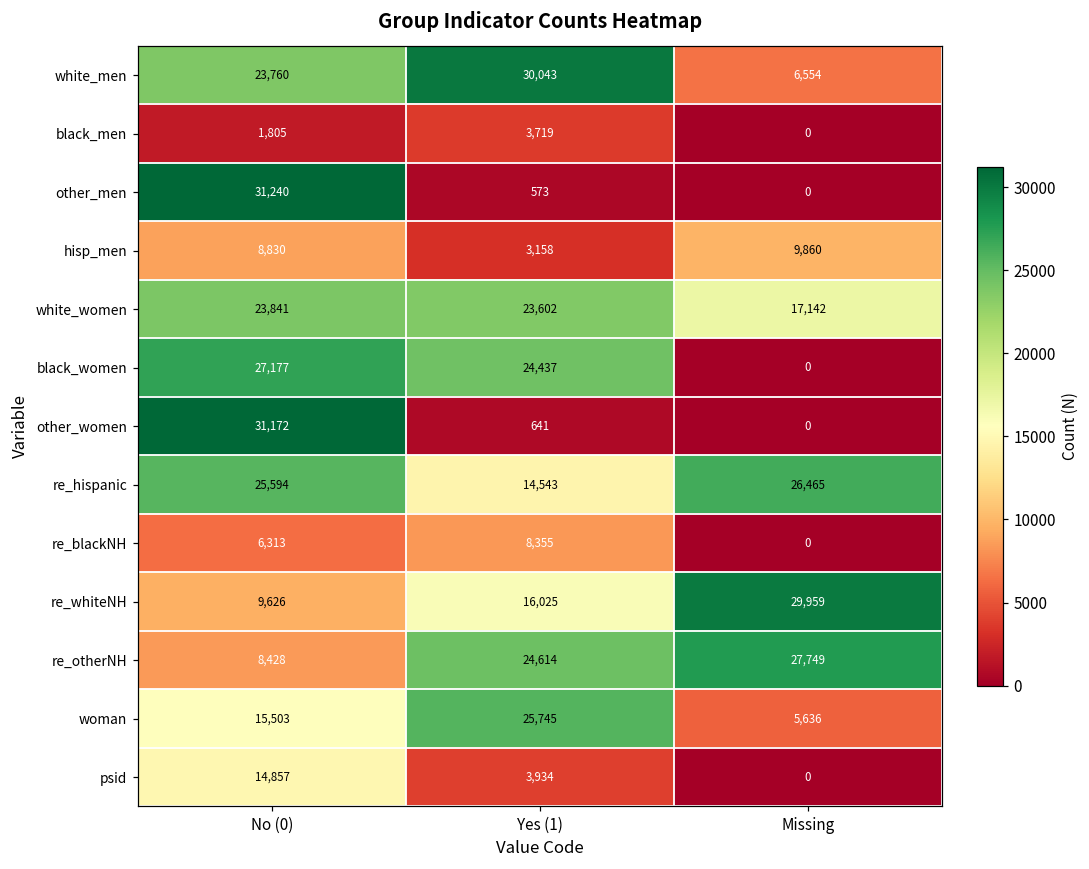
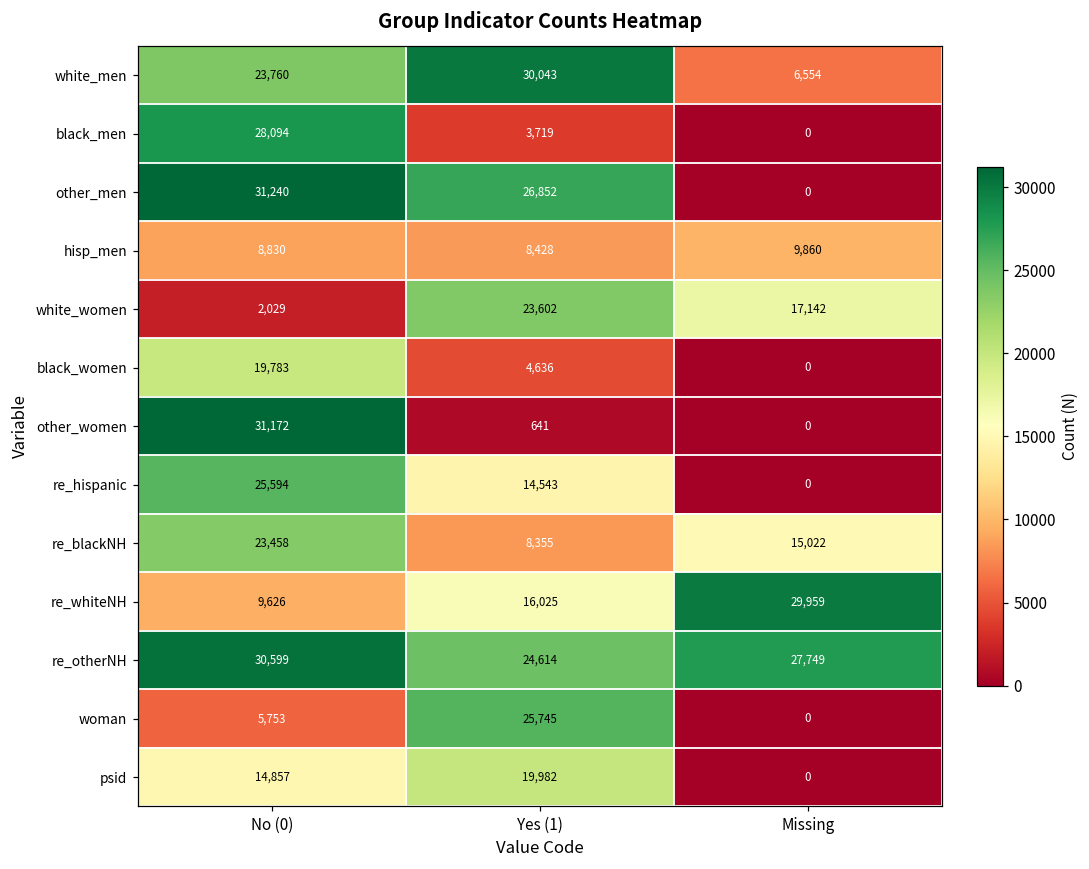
black_men, No (0): 1,805 -> 28,094
other_men, Yes (1): 573 -> 26,852
hisp_men, Yes (1): 3,158 -> 8,428
white_women, No (0): 23,841 -> 2,029
black_women, No (0): 27,177 -> 19,783
black_women, Yes (1): 24,437 -> 4,636
re_hispanic, Missing: 26,465 -> 0
re_blackNH, No (0): 6,313 -> 23,458
re_blackNH, Missing: 0 -> 15,022
re_otherNH, No (0): 8,428 -> 30,599
woman, No (0): 15,503 -> 5,753
woman, Missing: 5,636 -> 0
psid, Yes (1): 3,934 -> 19,982
